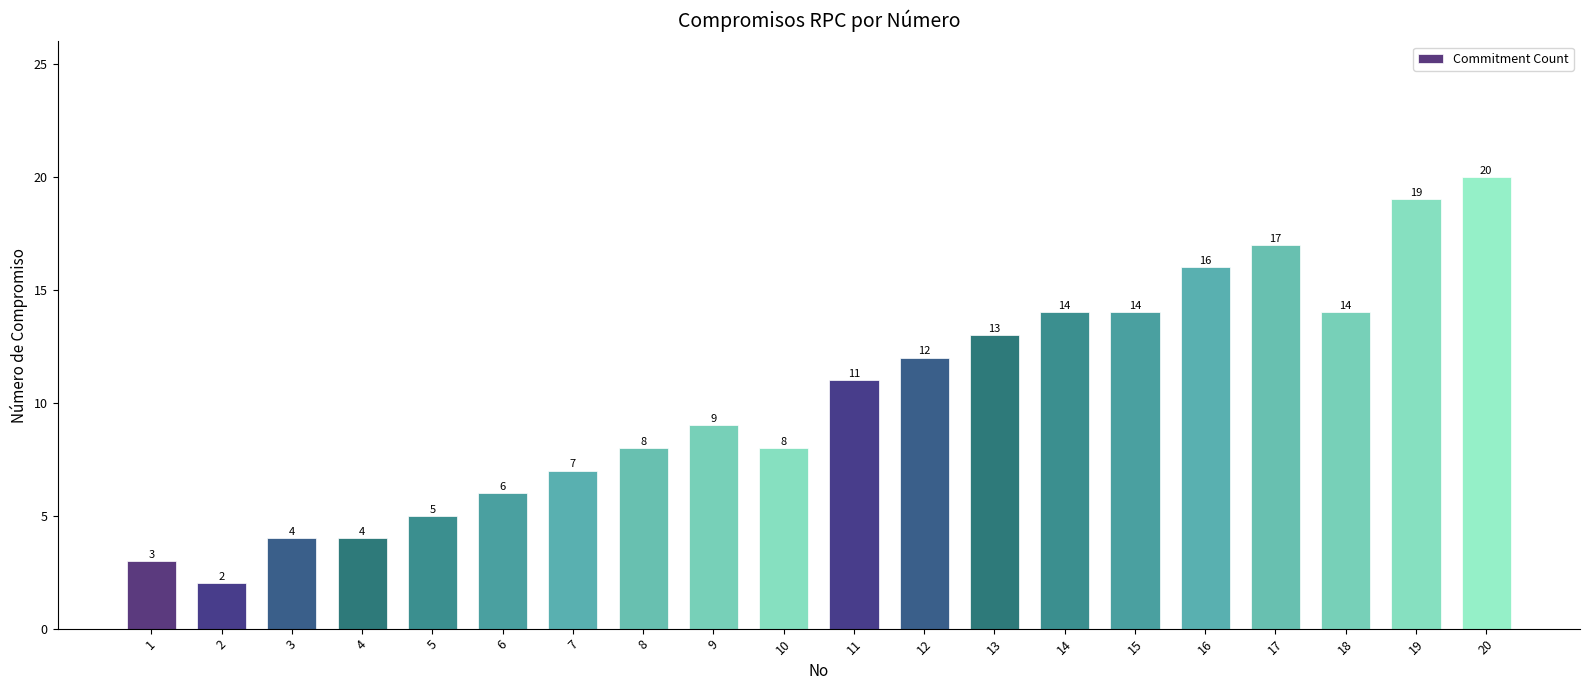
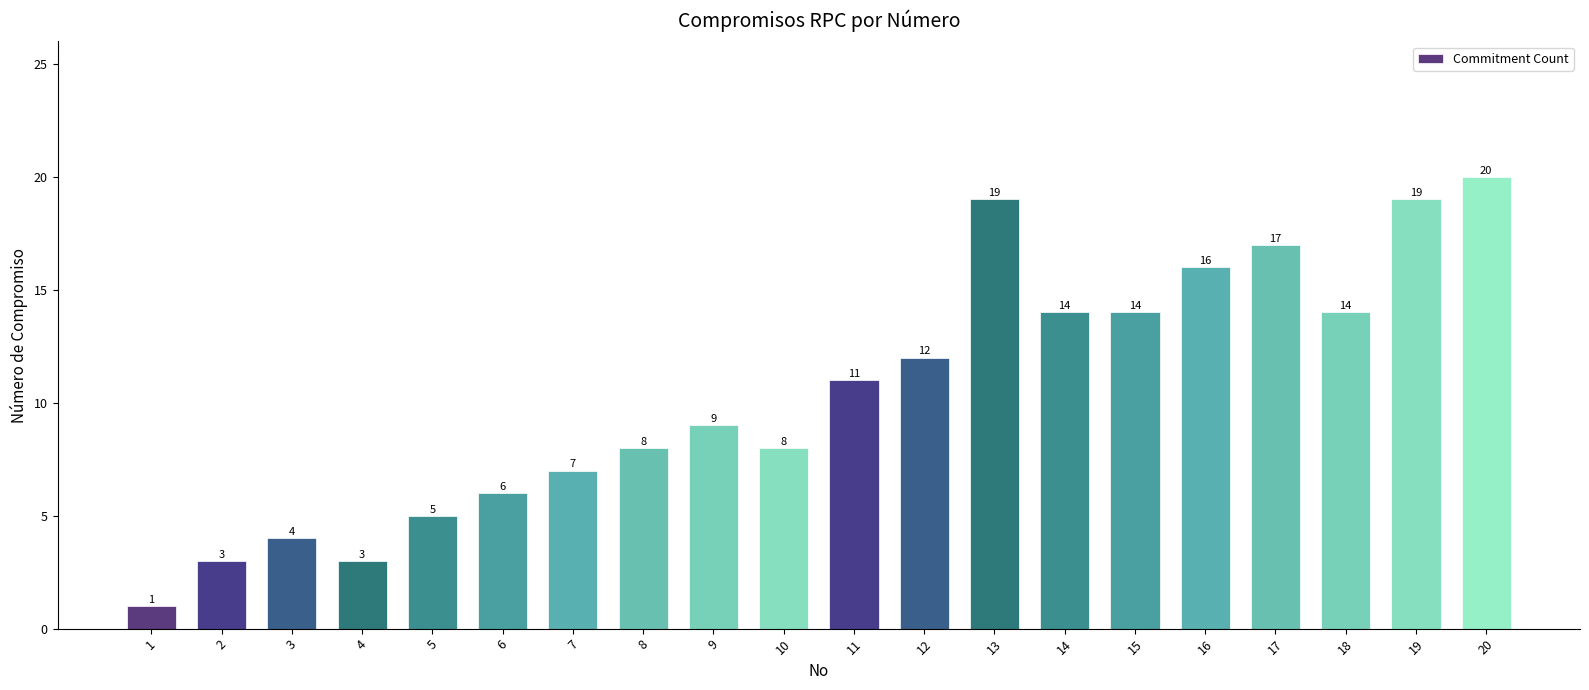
1: 3 -> 1
2: 2 -> 3
4: 4 -> 3
13: 13 -> 19
